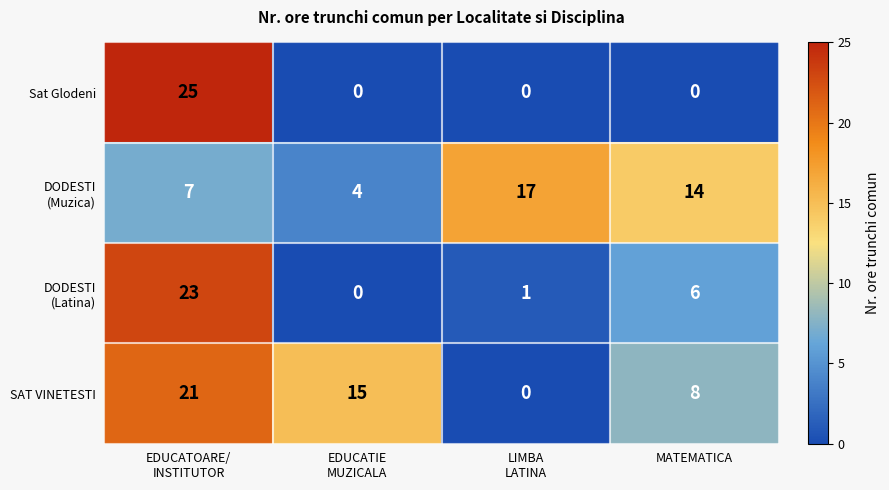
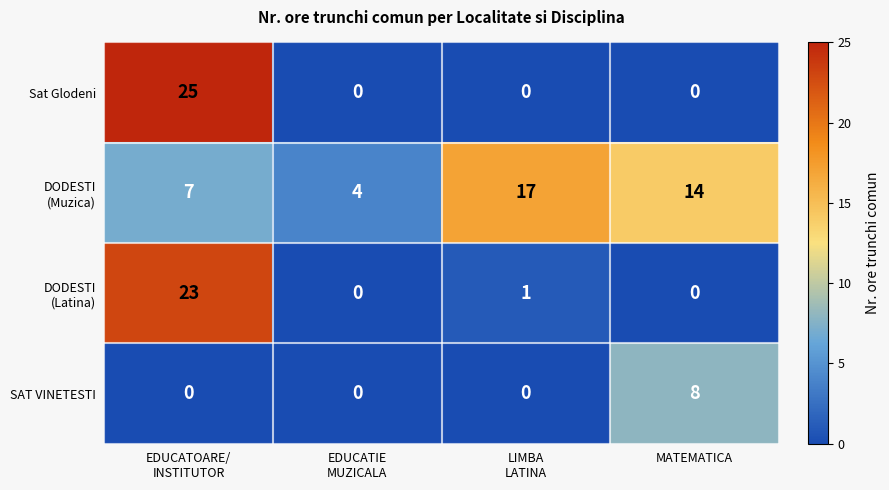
DODESTI (Latina), MATEMATICA: 6 -> 0
SAT VINETESTI, EDUCATOARE/ INSTITUTOR: 21 -> 0
SAT VINETESTI, EDUCATIE MUZICALA: 15 -> 0
